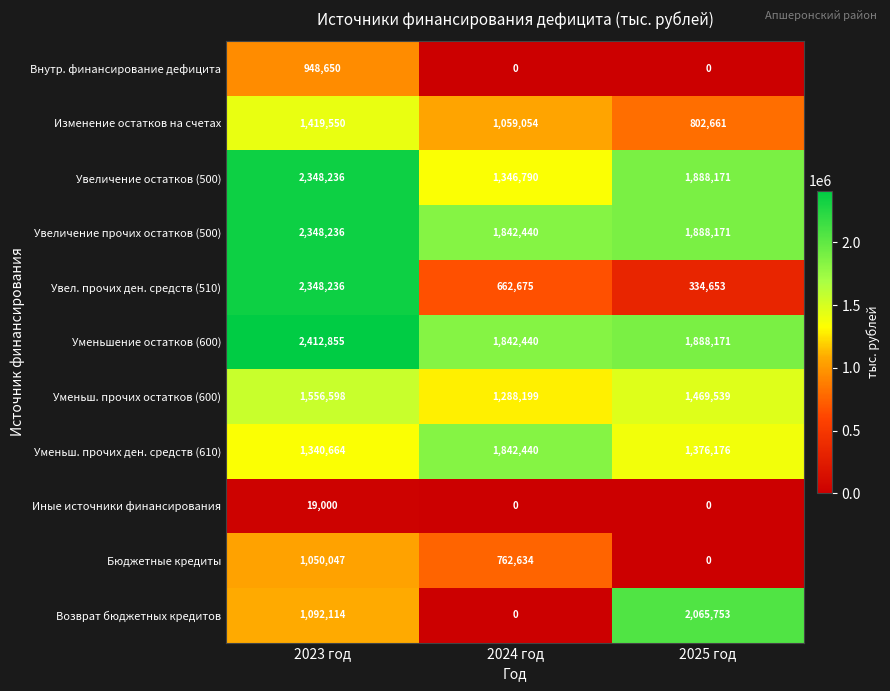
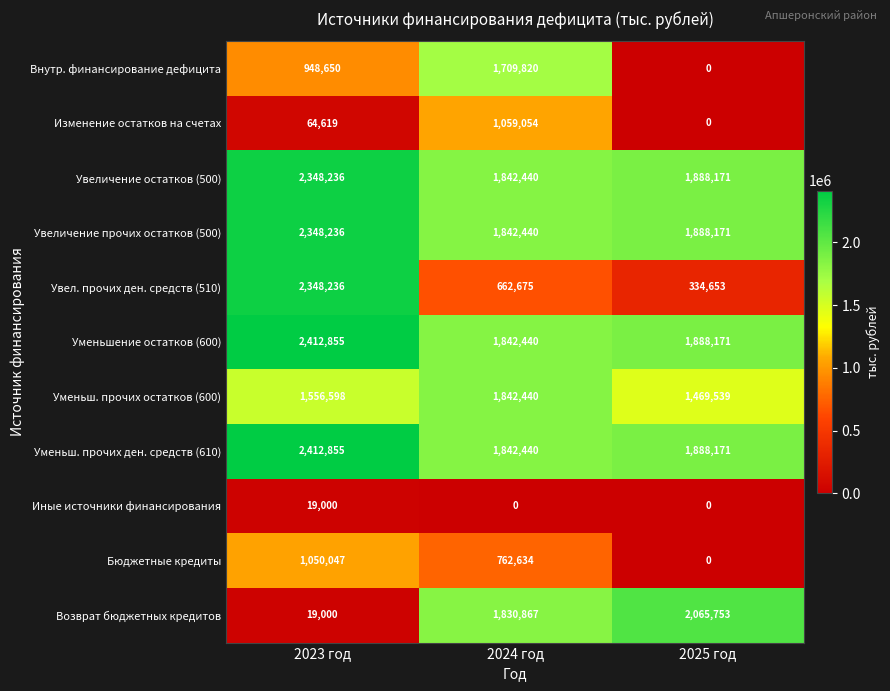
Внутр. финансирование дефицита, 2024 год: 0 -> 1,709,820
Изменение остатков на счетах, 2023 год: 1,419,550 -> 64,619
Изменение остатков на счетах, 2025 год: 802,661 -> 0
Увеличение остатков (500), 2024 год: 1,346,790 -> 1,842,440
Уменьш. прочих остатков (600), 2024 год: 1,288,199 -> 1,842,440
Уменьш. прочих ден. средств (610), 2023 год: 1,340,664 -> 2,412,855
Уменьш. прочих ден. средств (610), 2025 год: 1,376,176 -> 1,888,171
Возврат бюджетных кредитов, 2023 год: 1,092,114 -> 19,000
Возврат бюджетных кредитов, 2024 год: 0 -> 1,830,867
